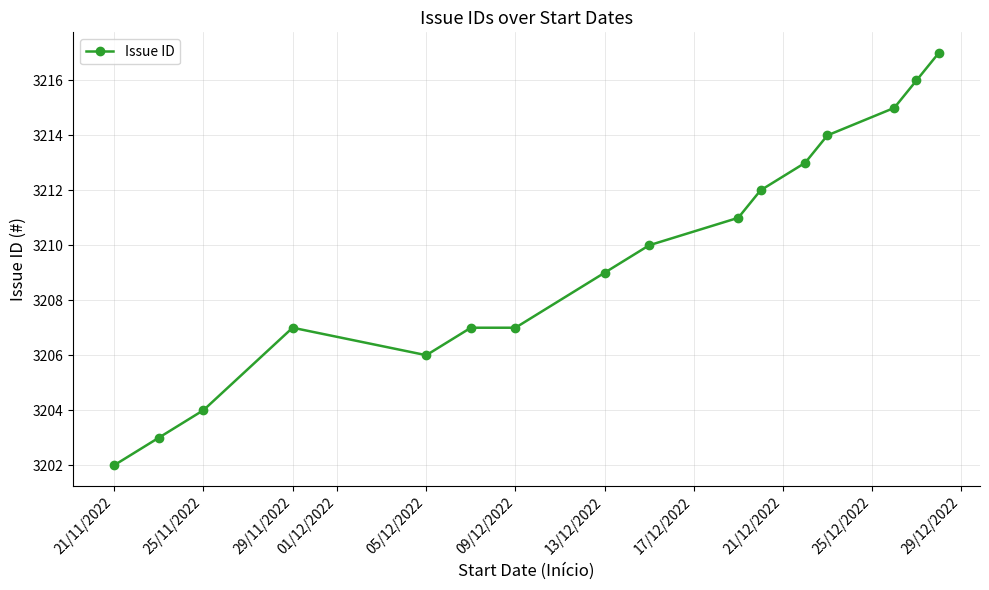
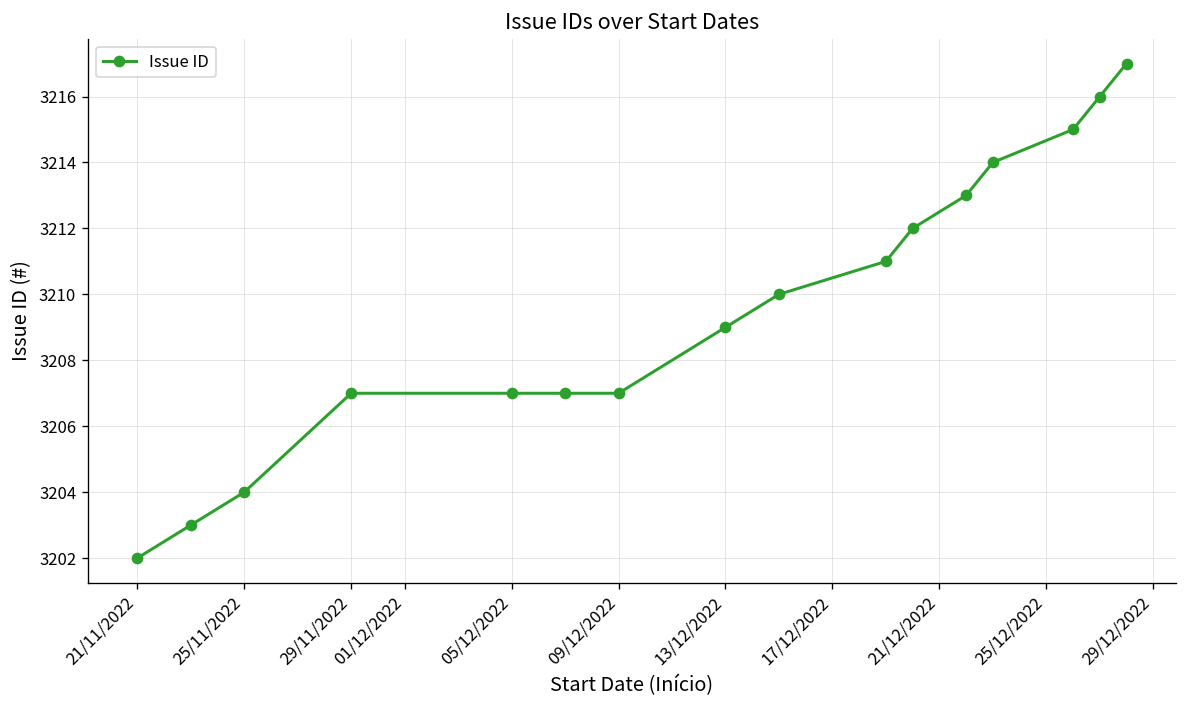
05/12/2022: 3206 -> 3207
